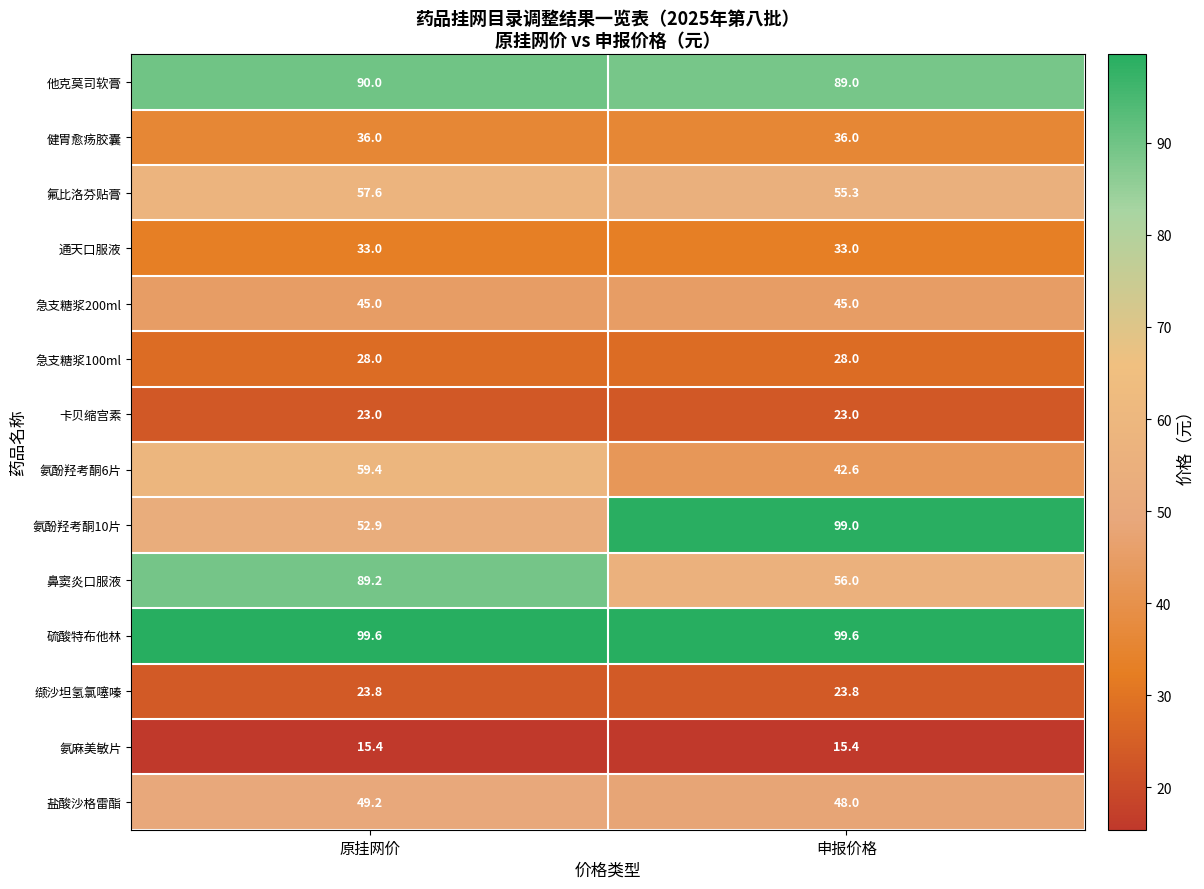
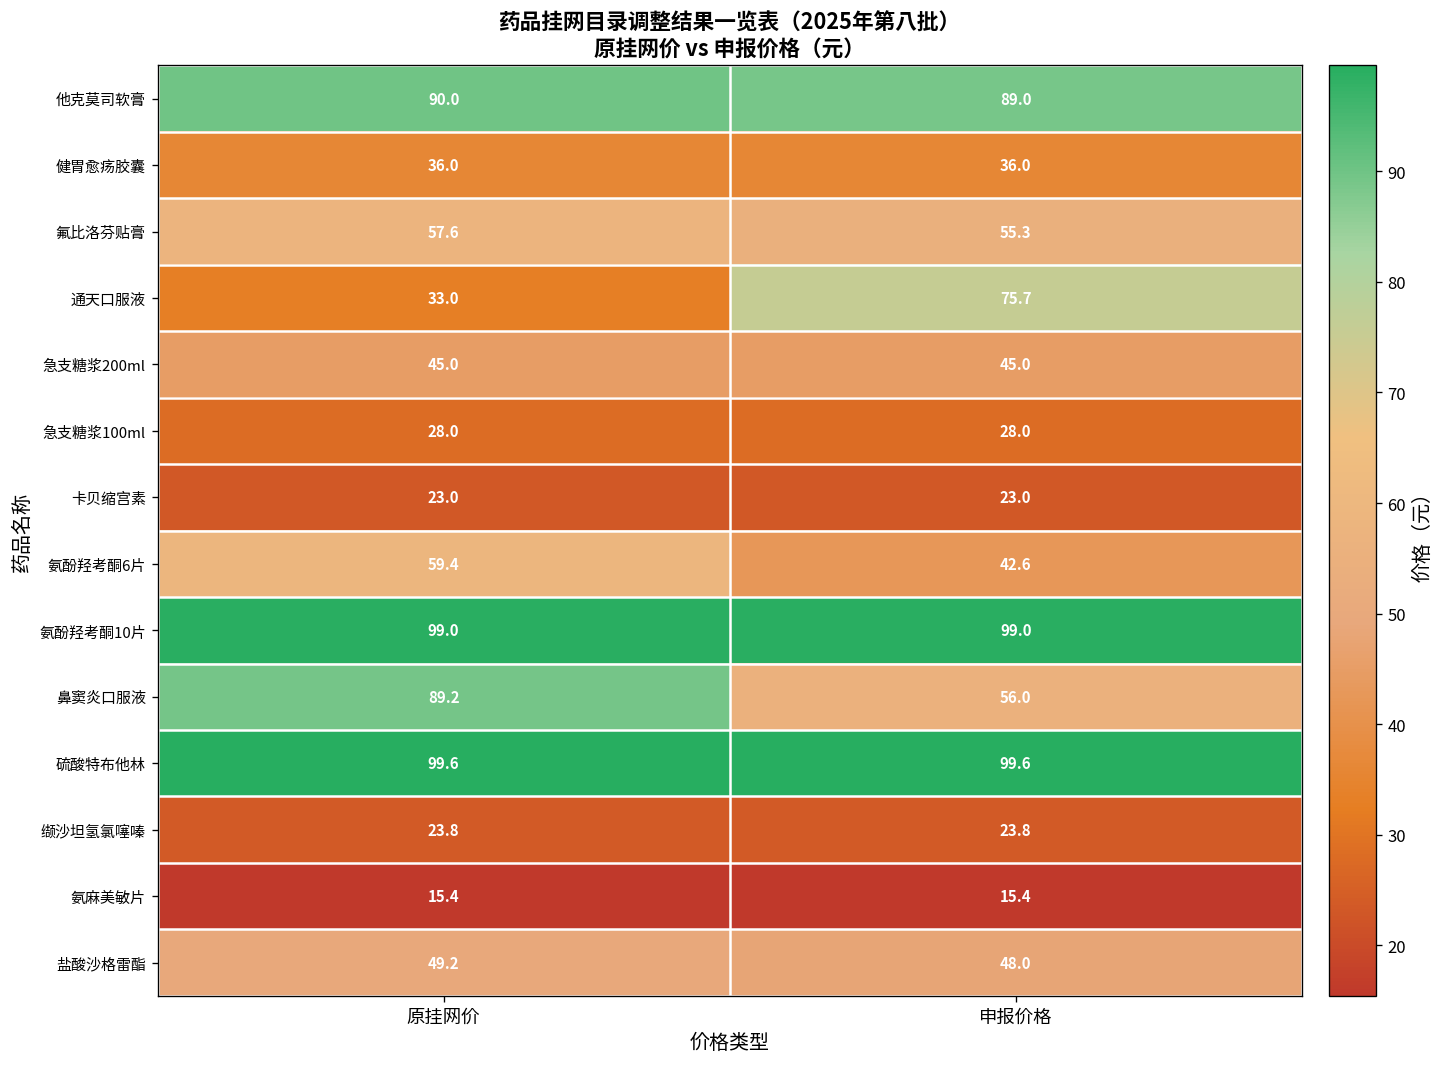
通天口服液, 申报价格: 33.0 -> 75.7
氨酚羟考酮10片, 原挂网价: 52.9 -> 99.0
